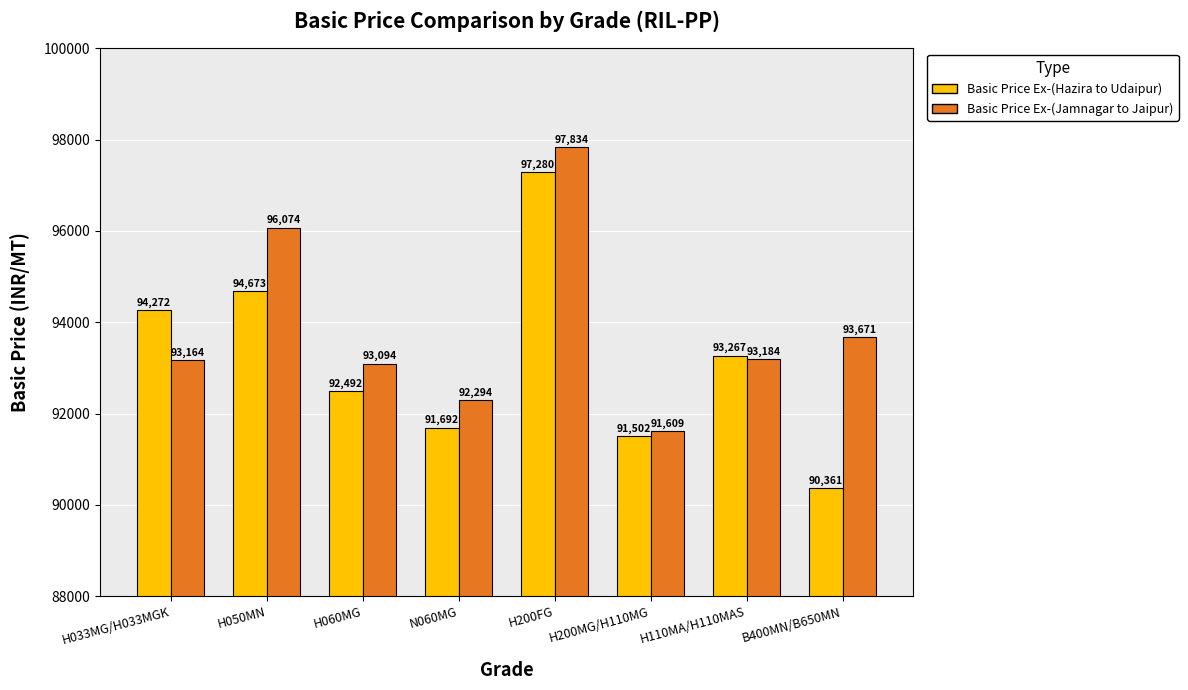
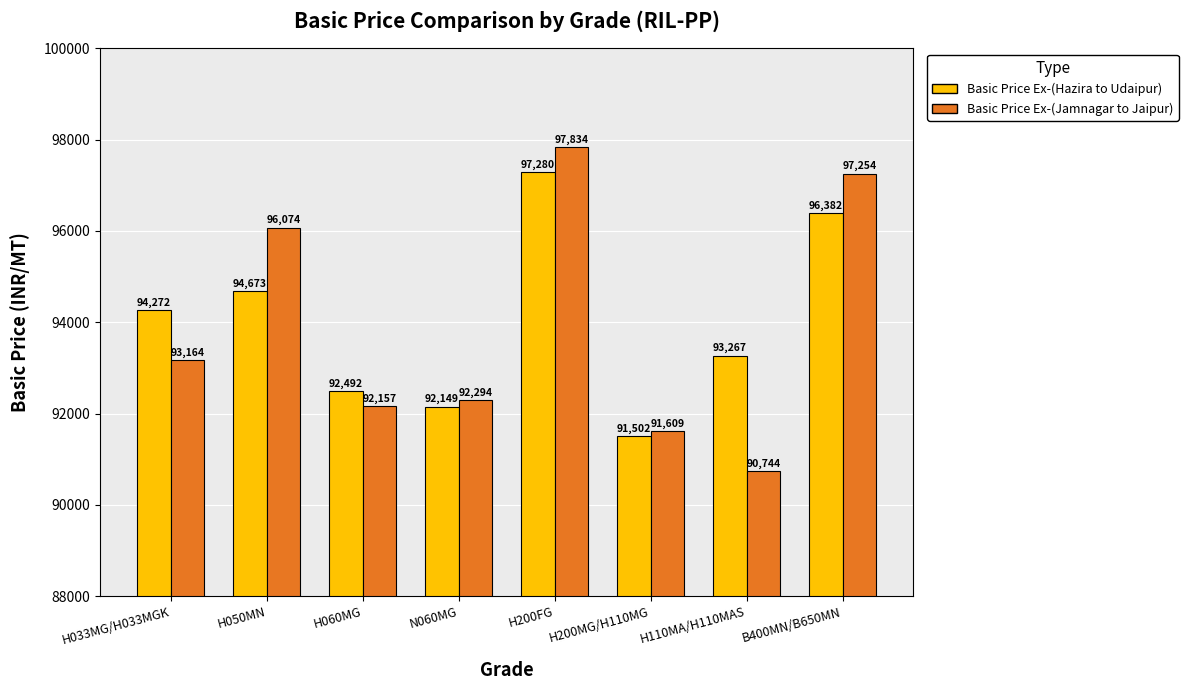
Basic Price Ex-(Jamnagar to Jaipur), H060MG: 93,094 -> 92,157
Basic Price Ex-(Hazira to Udaipur), N060MG: 91,692 -> 92,149
Basic Price Ex-(Jamnagar to Jaipur), H110MA/H110MAS: 93,184 -> 90,744
Basic Price Ex-(Hazira to Udaipur), B400MN/B650MN: 90,361 -> 96,382
Basic Price Ex-(Jamnagar to Jaipur), B400MN/B650MN: 93,671 -> 97,254
